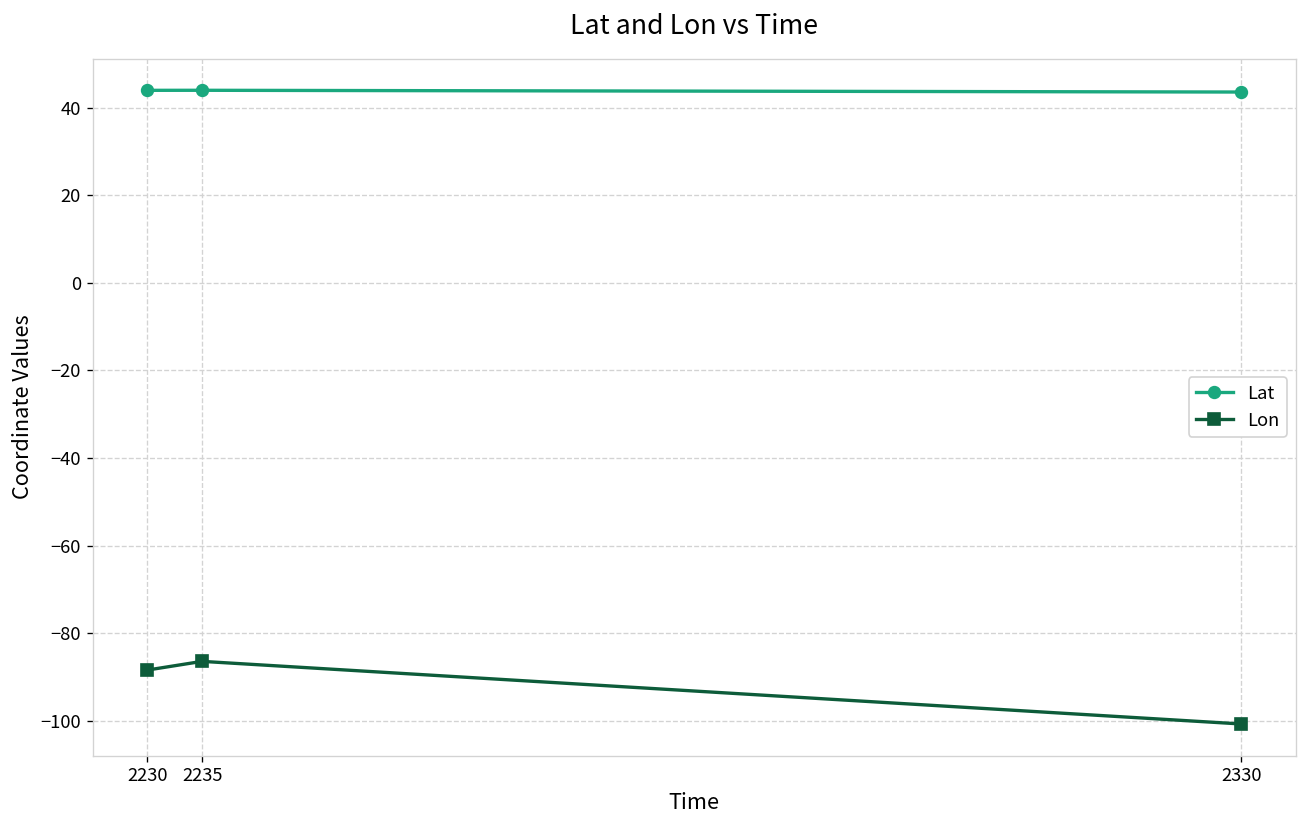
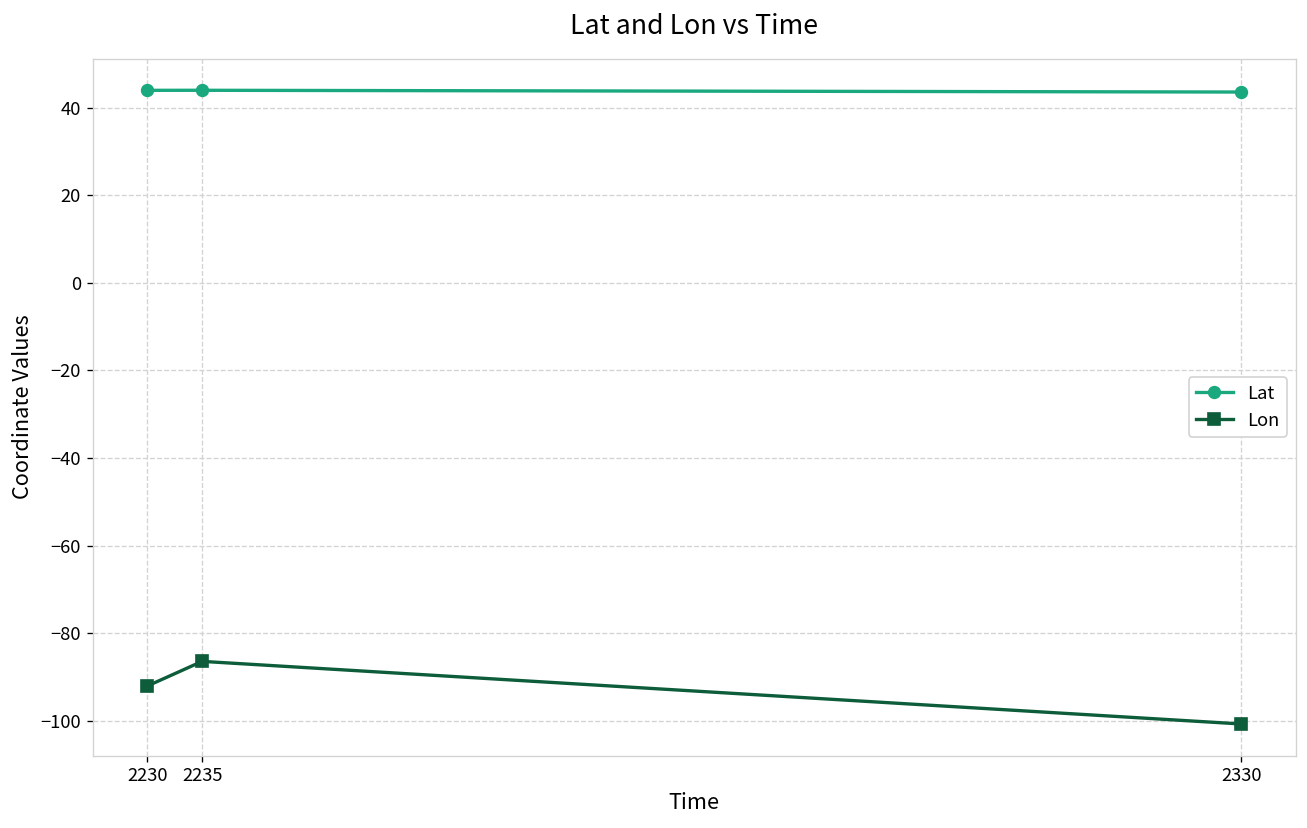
Lon, 2230: -88 -> -92
